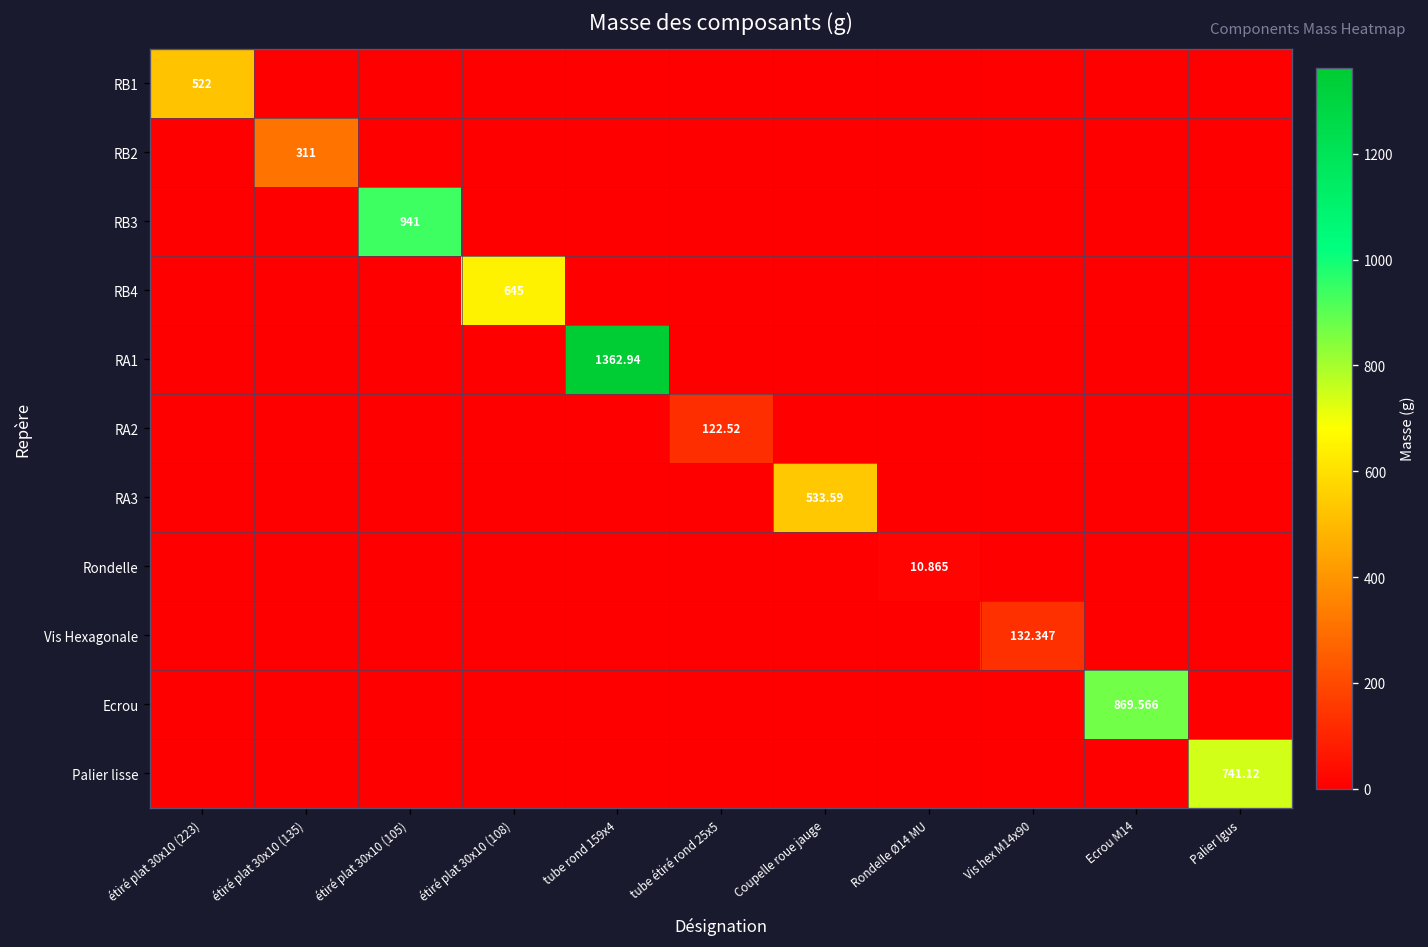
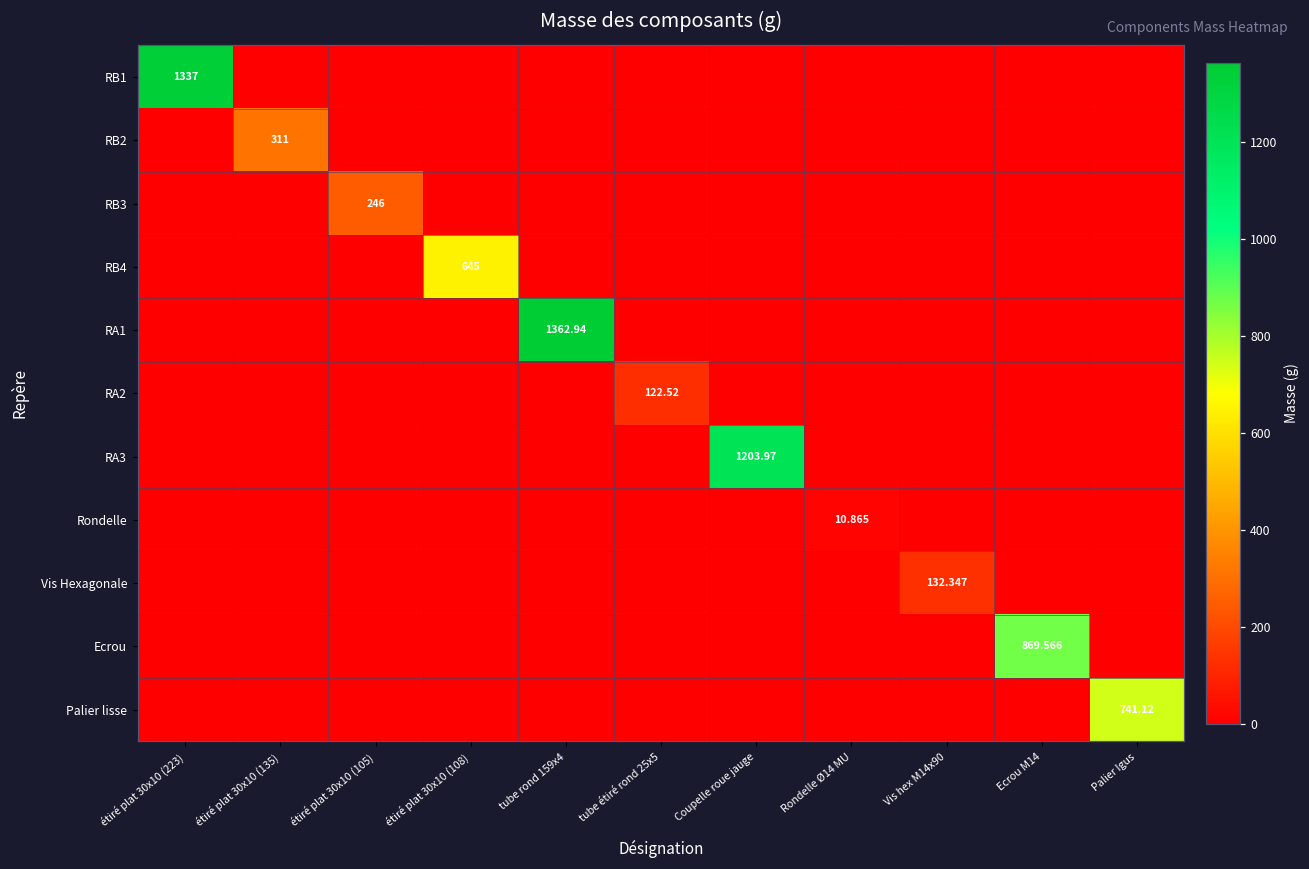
RB1, étiré plat 30x10 (223): 522 -> 1337
RB3, étiré plat 30x10 (105): 941 -> 246
RA3, Coupelle roue jauge: 533.59 -> 1203.97
